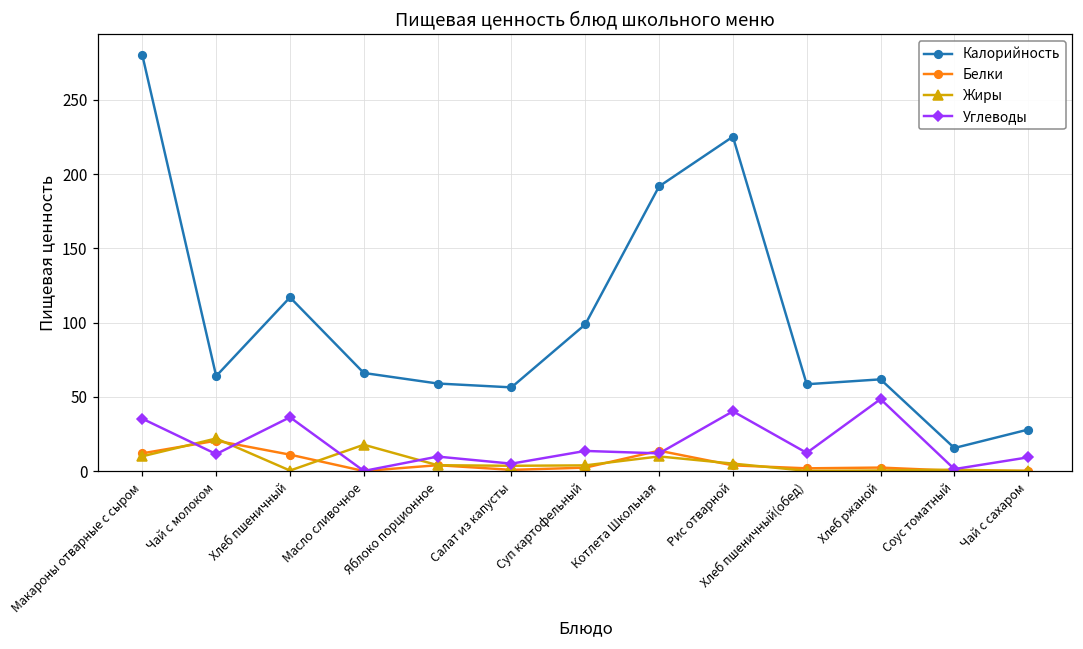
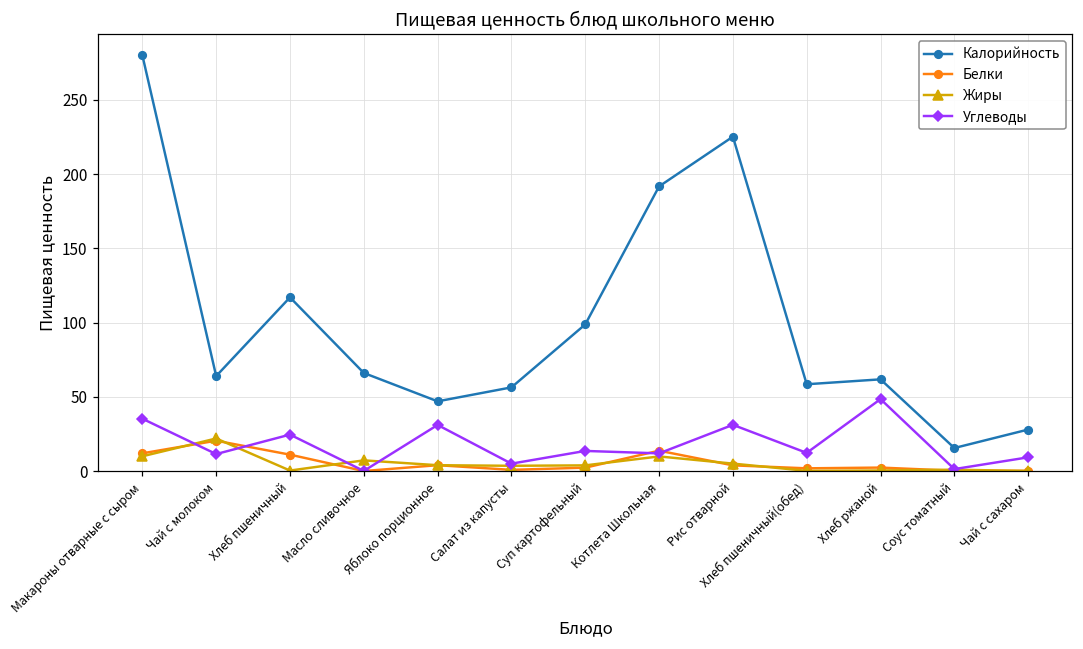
Углеводы, Хлеб пшеничный: 36 -> 25
Жиры, Масло сливочное: 18 -> 7
Калорийность, Яблоко порционное: 59 -> 47
Углеводы, Яблоко порционное: 10 -> 31
Углеводы, Рис отварной: 40 -> 31
